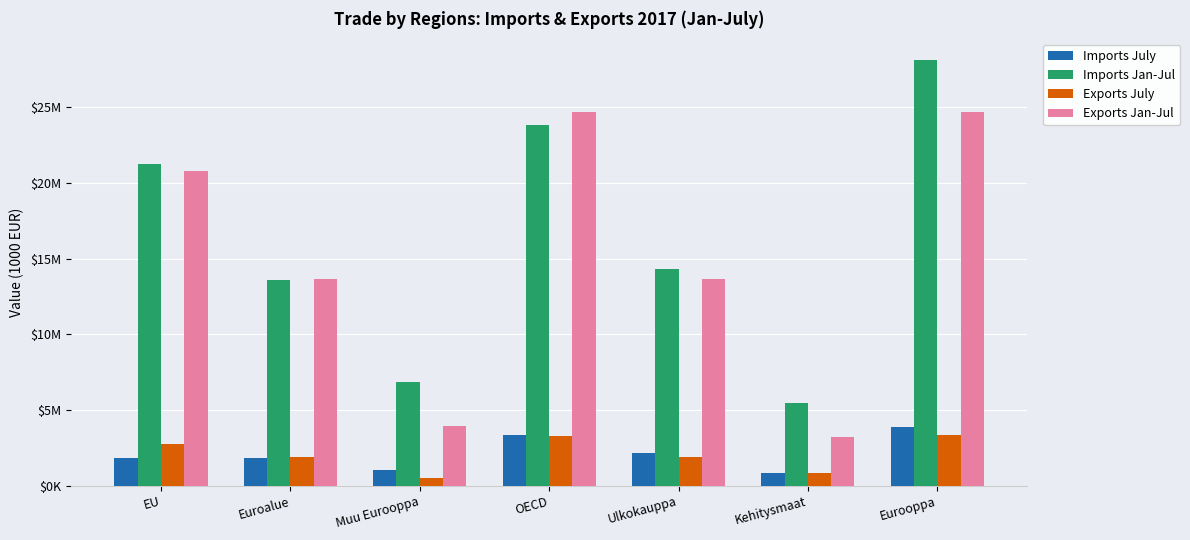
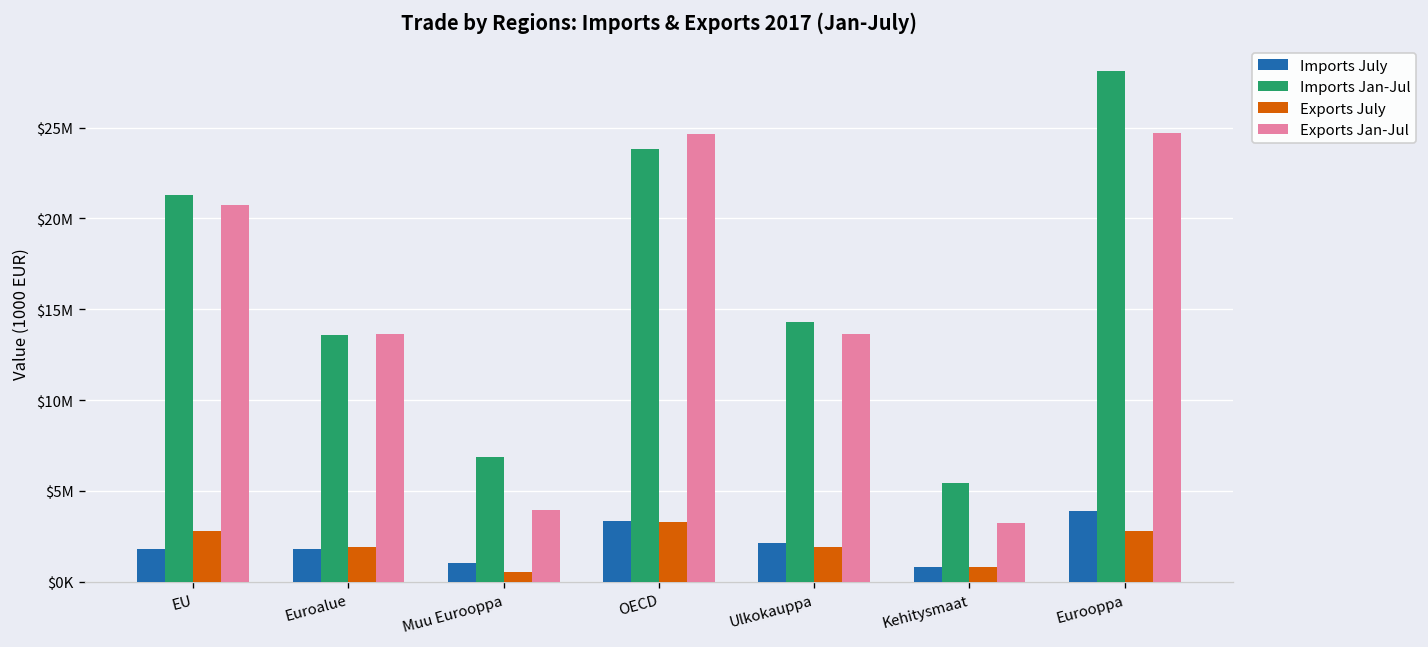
Exports July, Eurooppa: $3300000 -> $2800000
